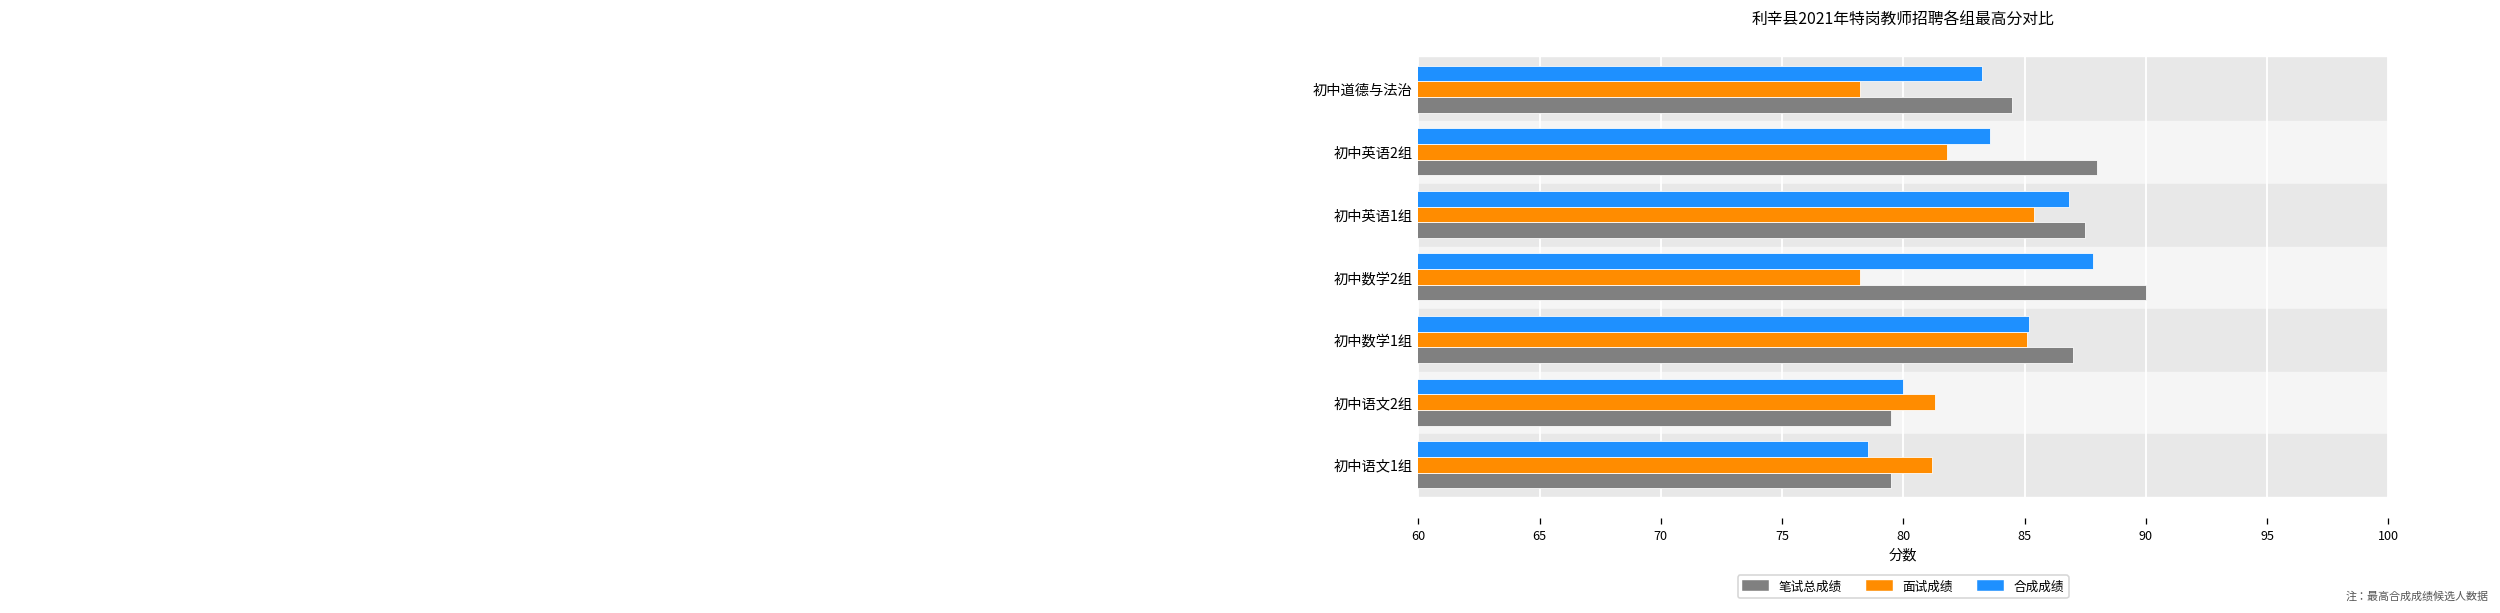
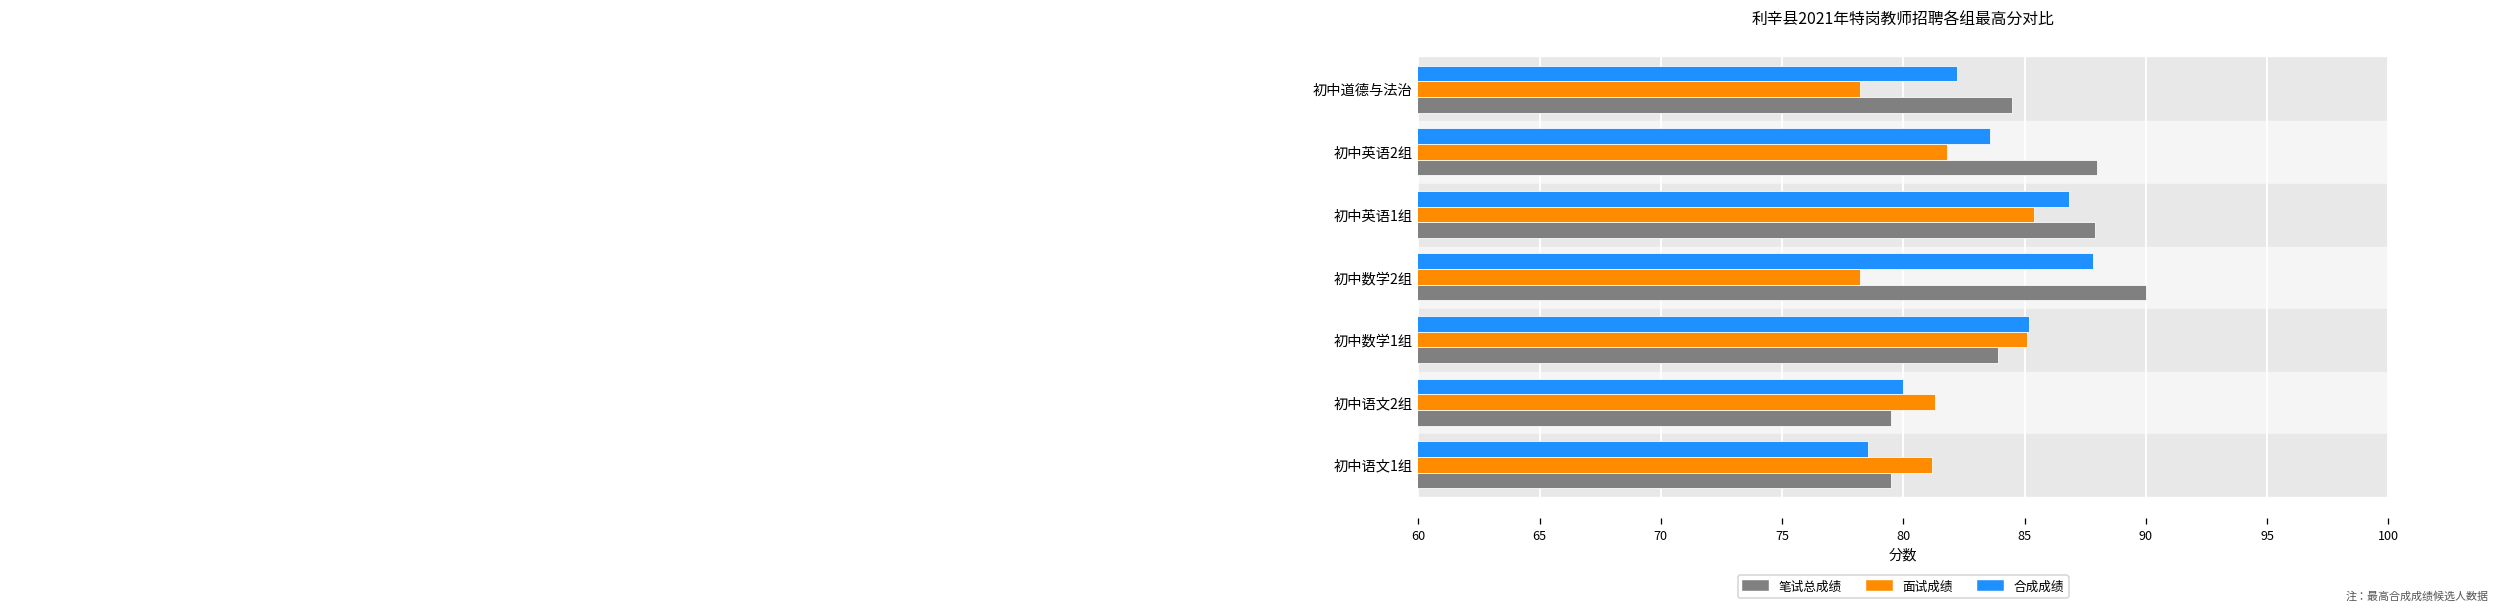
合成成绩, 初中道德与法治: 83.2 -> 82.2
笔试总成绩, 初中英语1组: 87.5 -> 87.9
笔试总成绩, 初中数学1组: 87.0 -> 83.9
